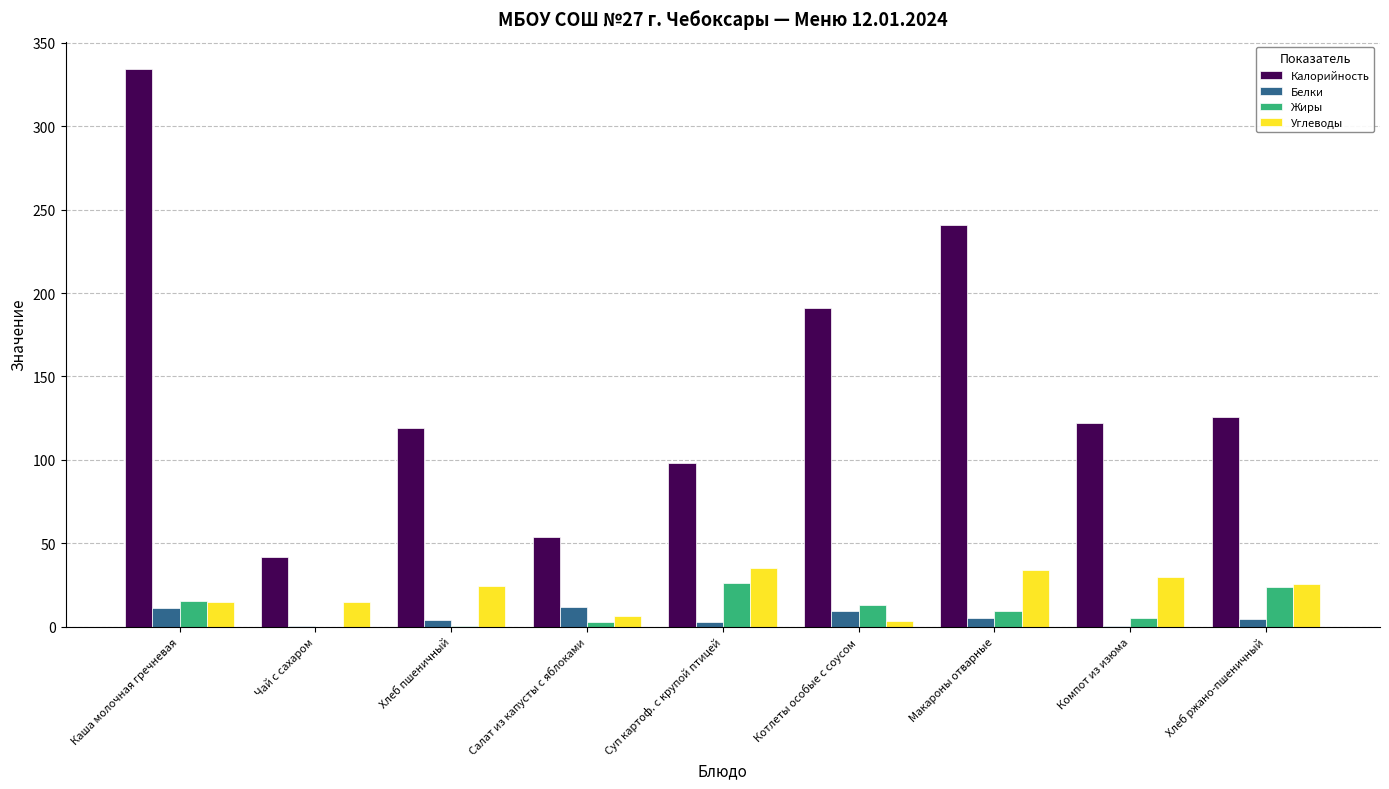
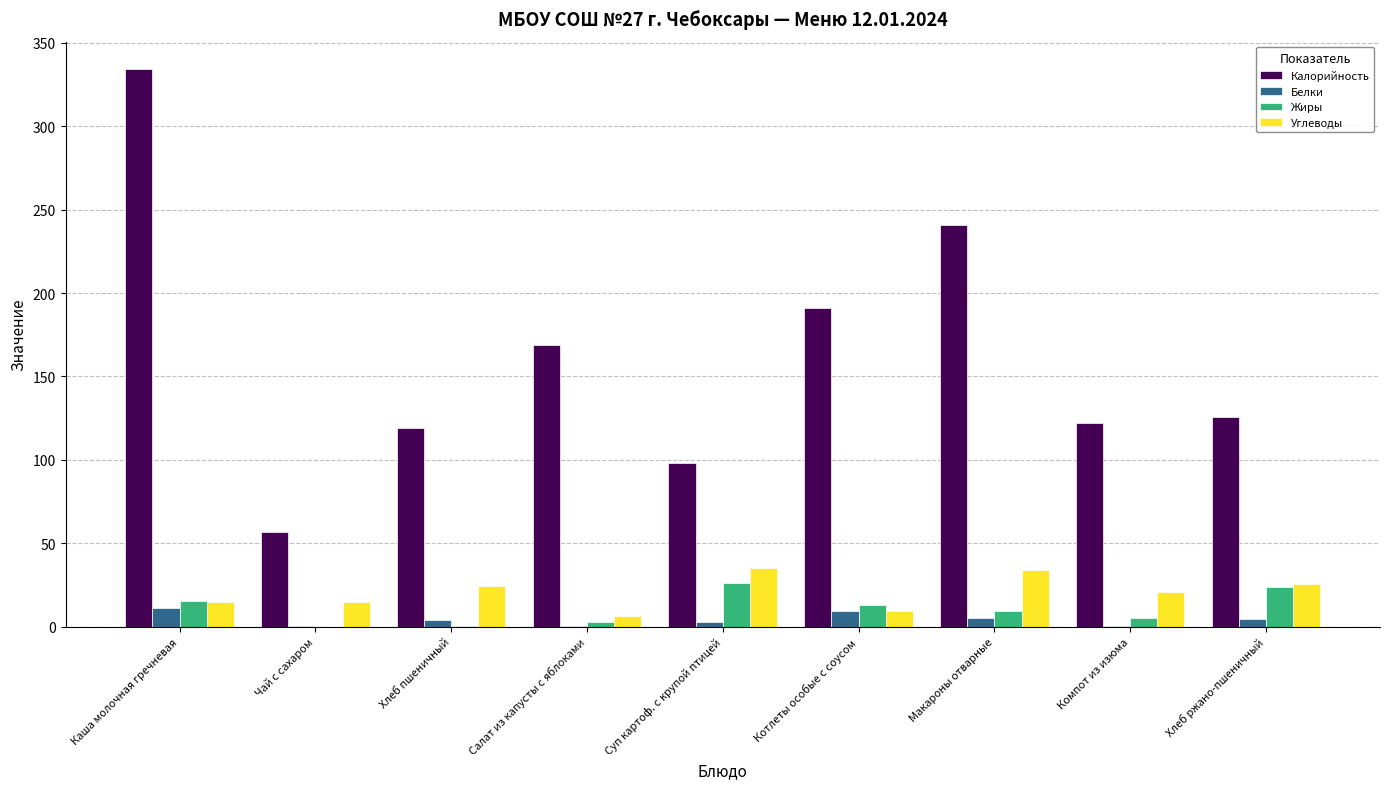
Калорийность, Чай с сахаром: 42 -> 57
Калорийность, Салат из капусты с яблоками: 54 -> 169
Белки, Салат из капусты с яблоками: 12 -> 1
Углеводы, Котлеты особые с соусом: 3 -> 9
Углеводы, Компот из изюма: 30 -> 21
